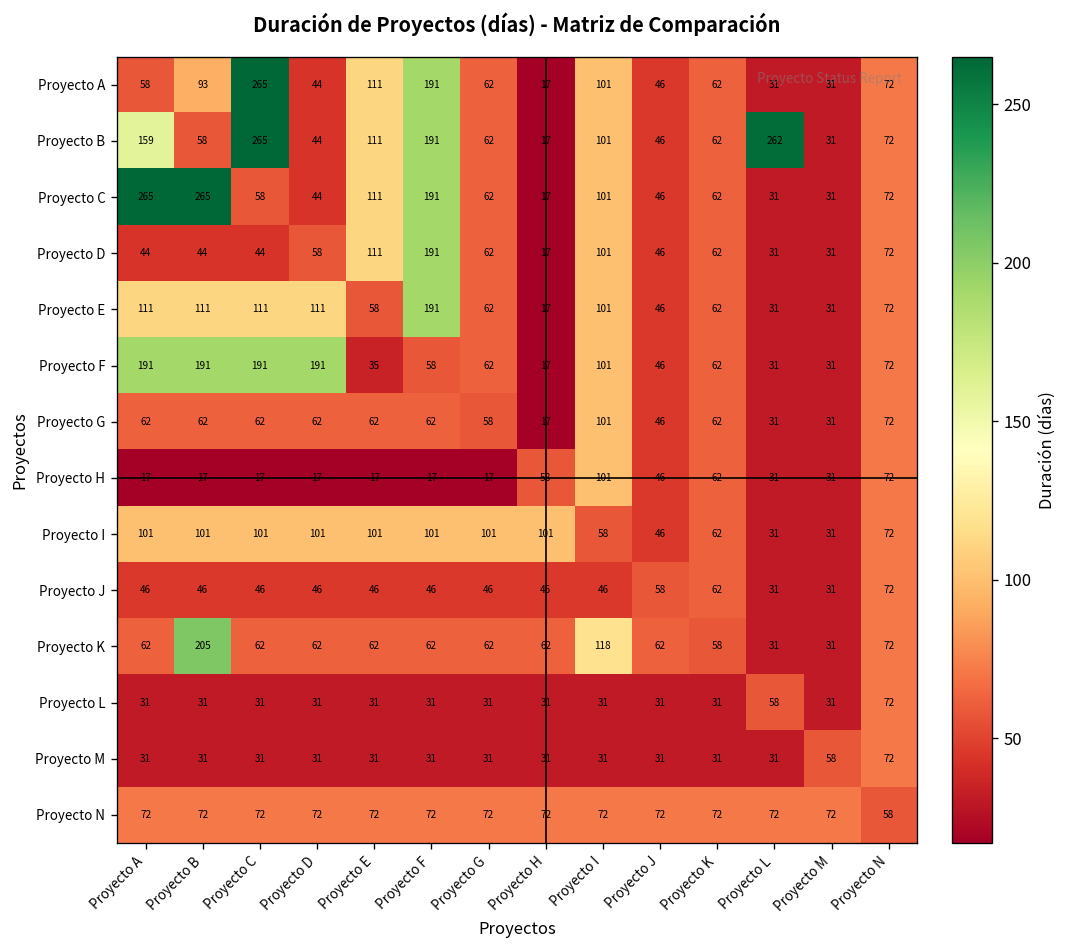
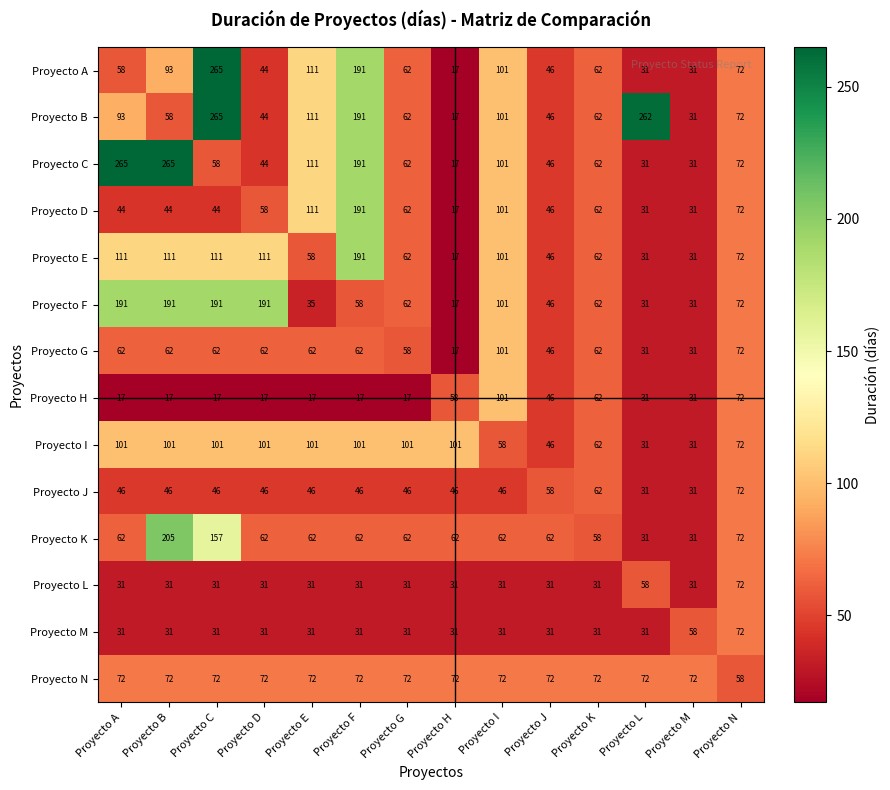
Proyecto B, Proyecto A: 159 -> 93
Proyecto K, Proyecto C: 62 -> 157
Proyecto K, Proyecto I: 118 -> 62
